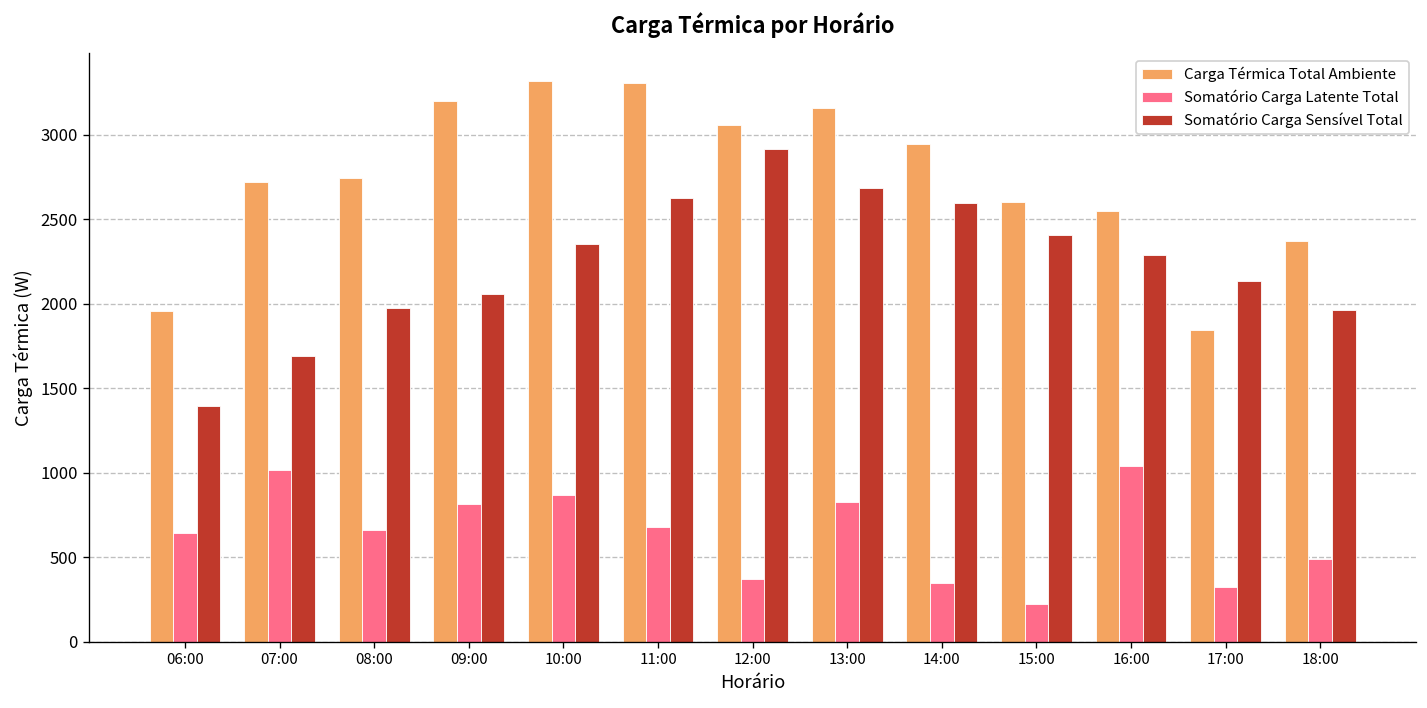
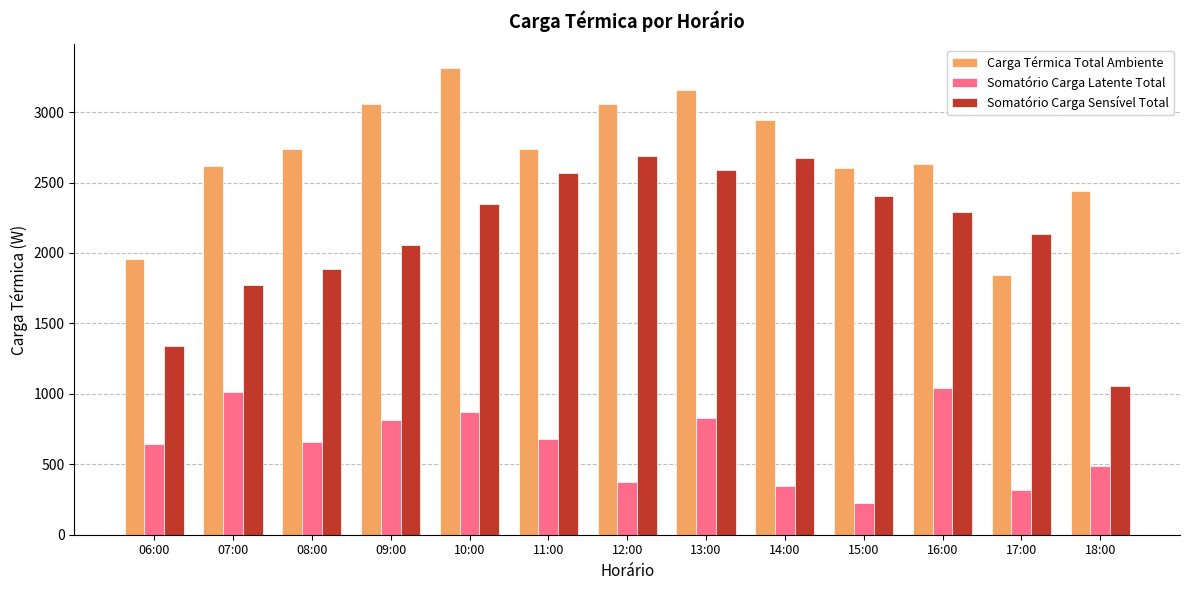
Somatório Carga Sensível Total, 06:00: 1400 -> 1340
Carga Térmica Total Ambiente, 07:00: 2720 -> 2610
Somatório Carga Sensível Total, 07:00: 1690 -> 1770
Somatório Carga Sensível Total, 08:00: 1970 -> 1880
Carga Térmica Total Ambiente, 09:00: 3200 -> 3060
Carga Térmica Total Ambiente, 11:00: 3310 -> 2740
Somatório Carga Sensível Total, 11:00: 2630 -> 2570
Somatório Carga Sensível Total, 12:00: 2920 -> 2690
Somatório Carga Sensível Total, 13:00: 2690 -> 2590
Somatório Carga Sensível Total, 14:00: 2600 -> 2680
Carga Térmica Total Ambiente, 16:00: 2550 -> 2630
Carga Térmica Total Ambiente, 18:00: 2370 -> 2440
Somatório Carga Sensível Total, 18:00: 1960 -> 1050
